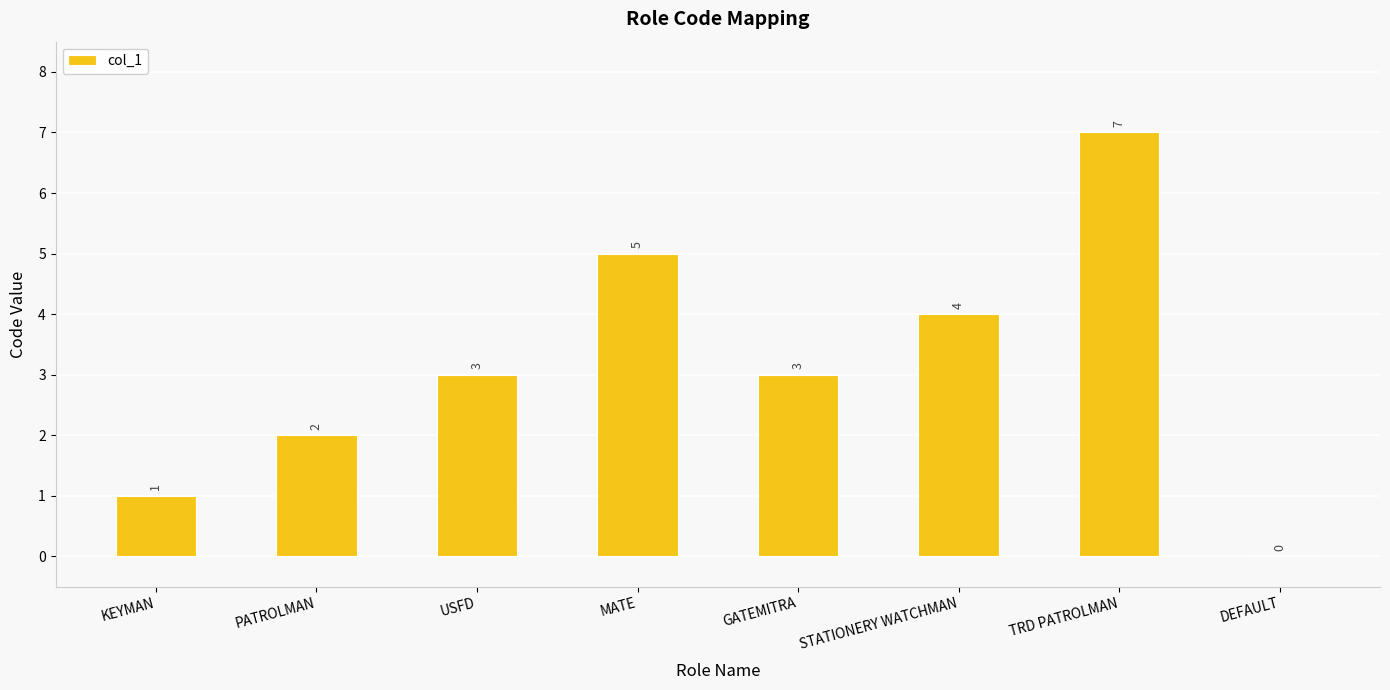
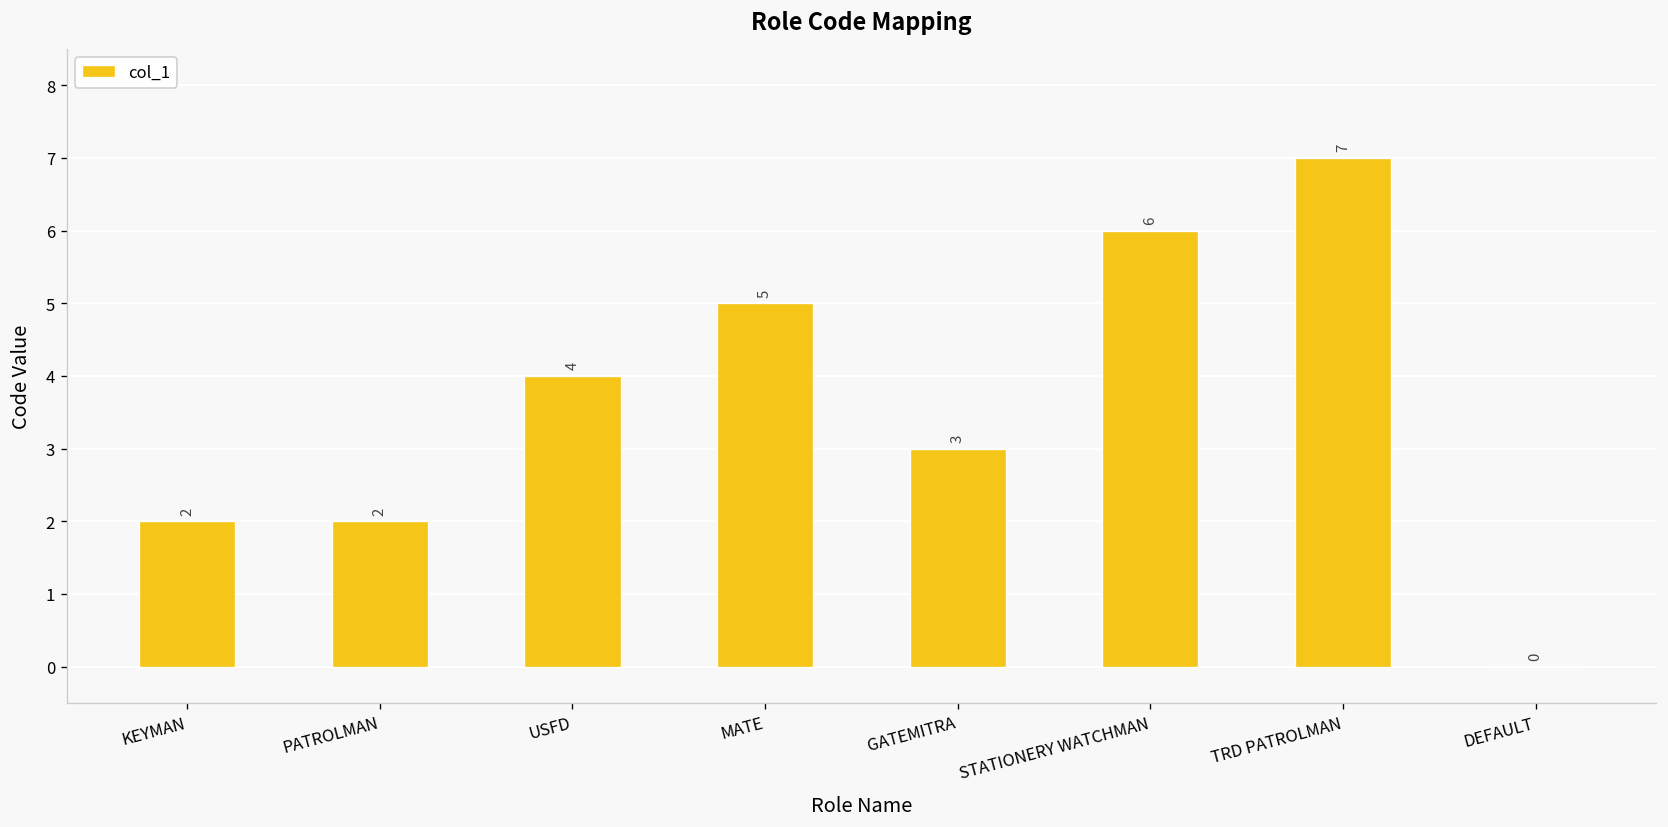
KEYMAN: 1 -> 2
USFD: 3 -> 4
STATIONERY WATCHMAN: 4 -> 6
